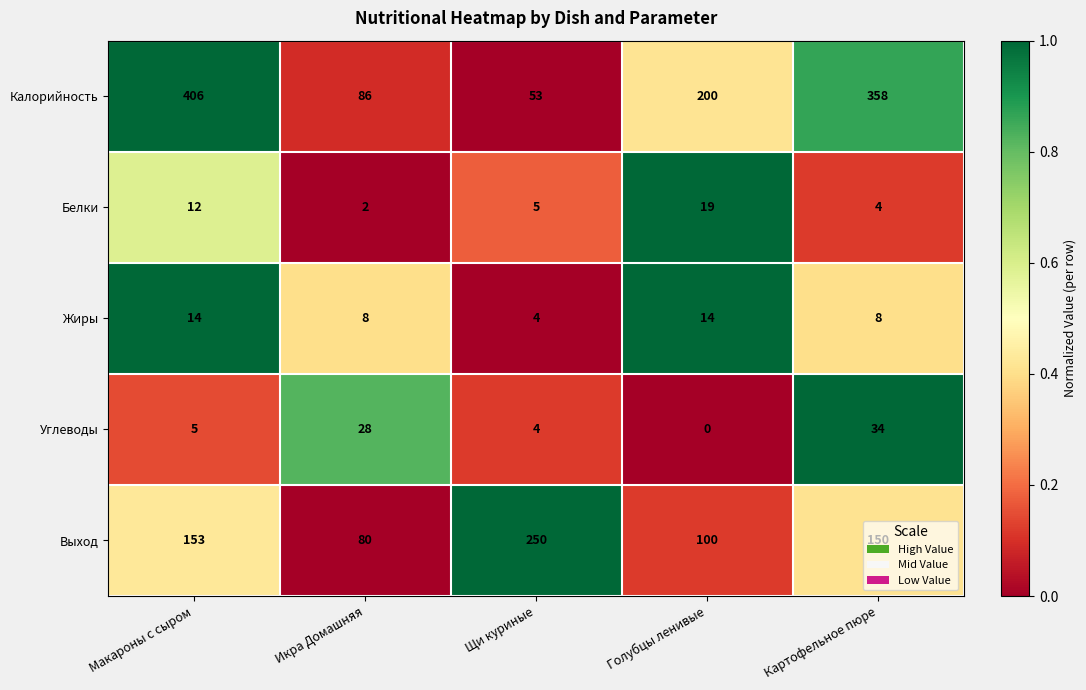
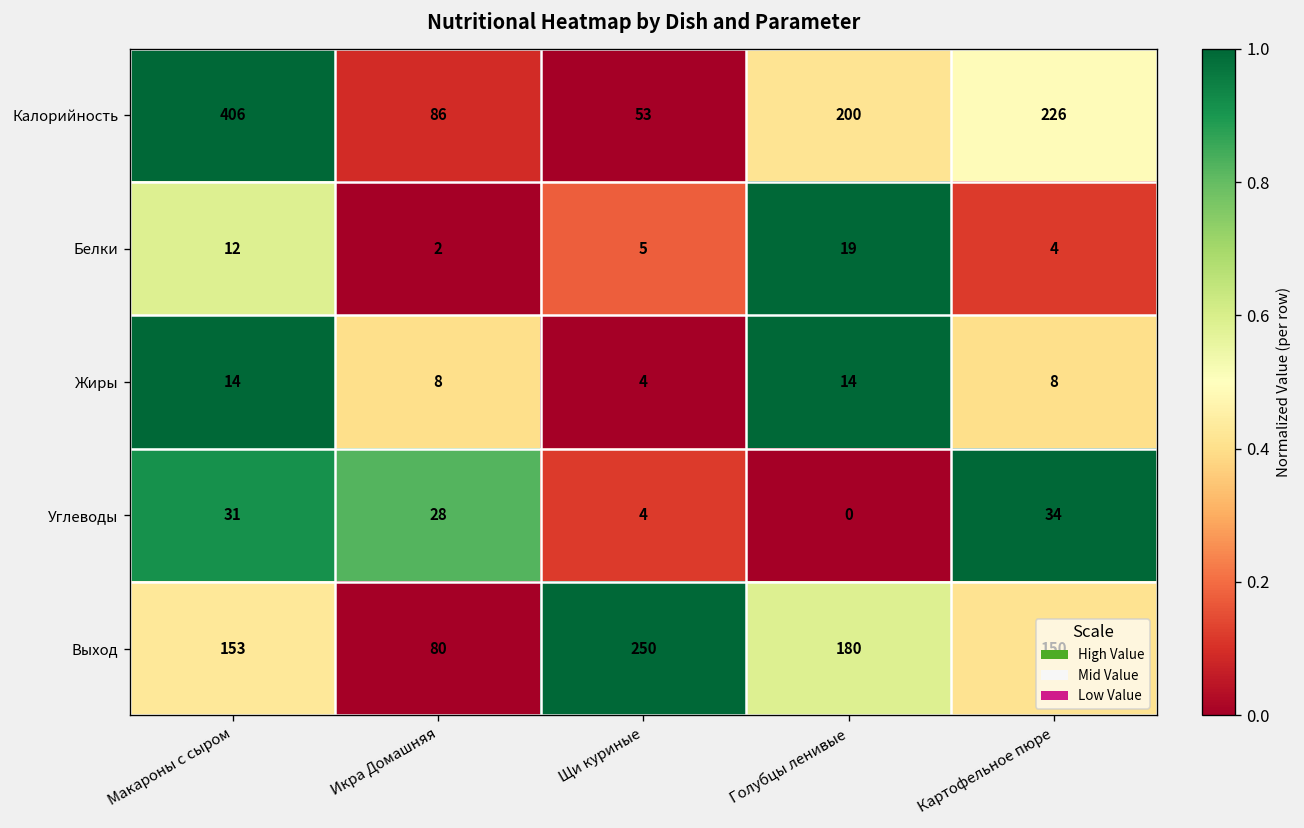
Калорийность, Картофельное пюре: 358 -> 226
Углеводы, Макароны с сыром: 5 -> 31
Выход, Голубцы ленивые: 100 -> 180
